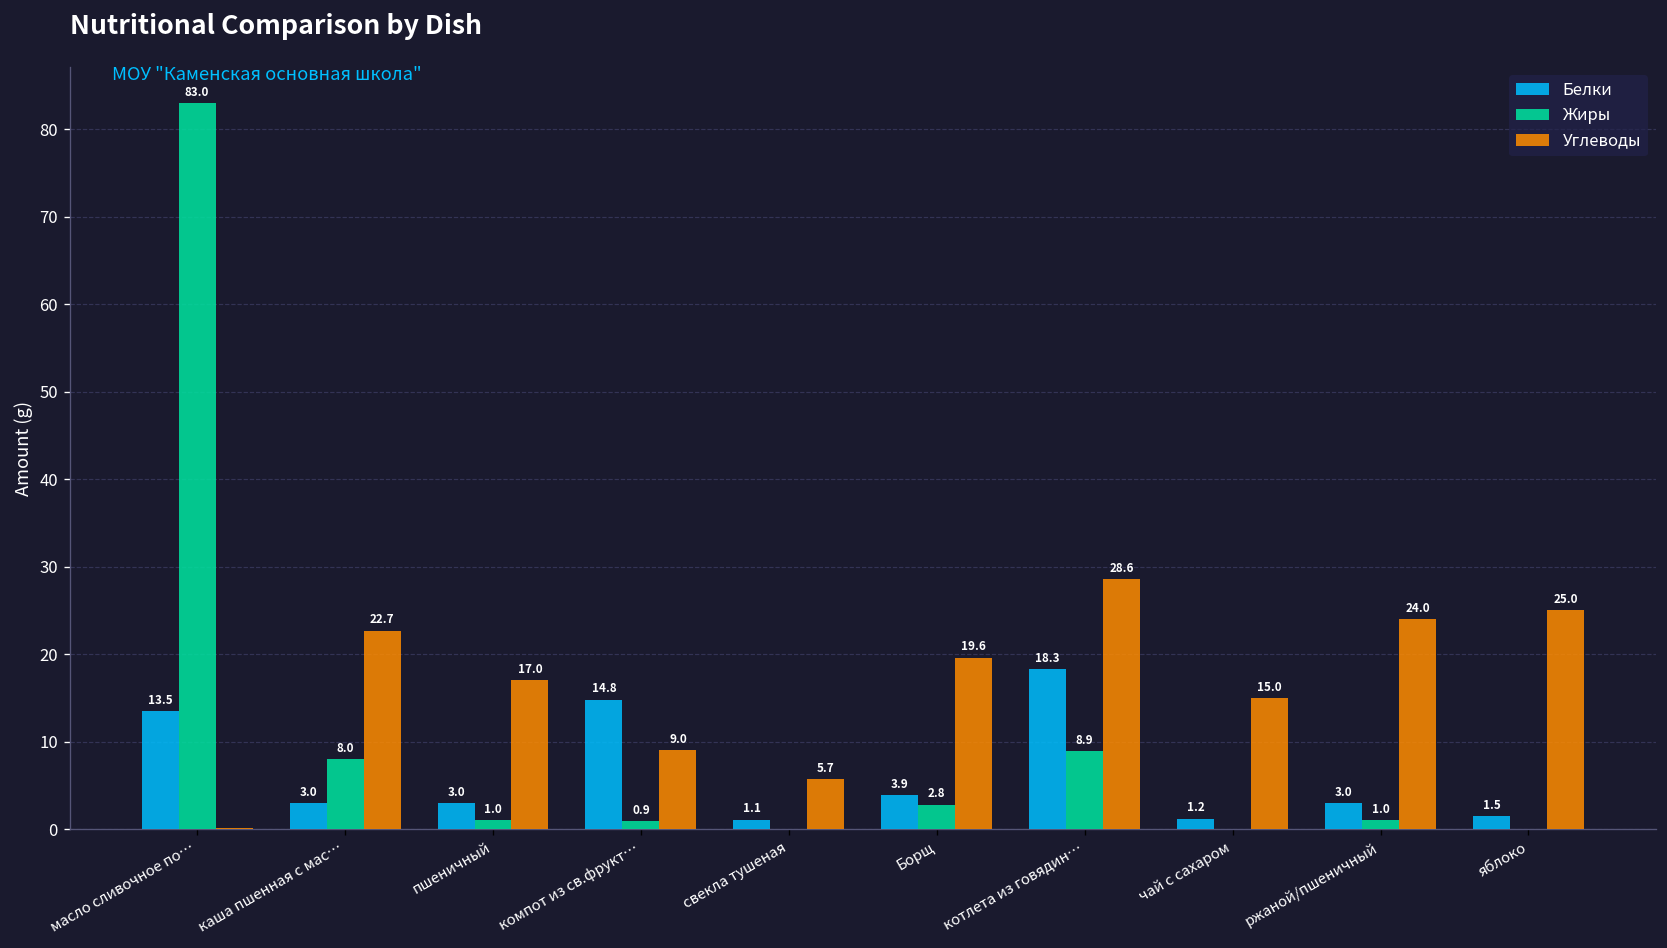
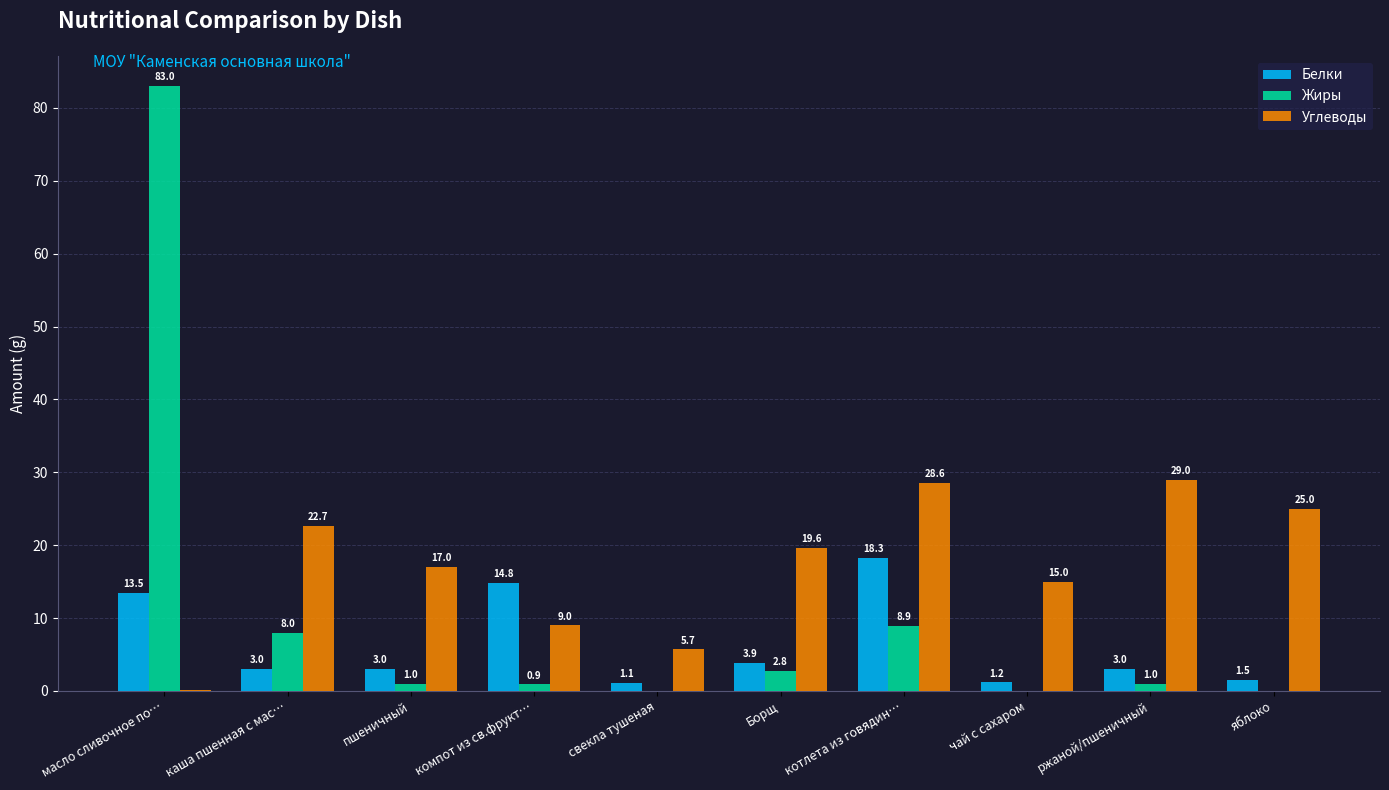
Углеводы, ржаной/пшеничный: 24.0 -> 29.0
